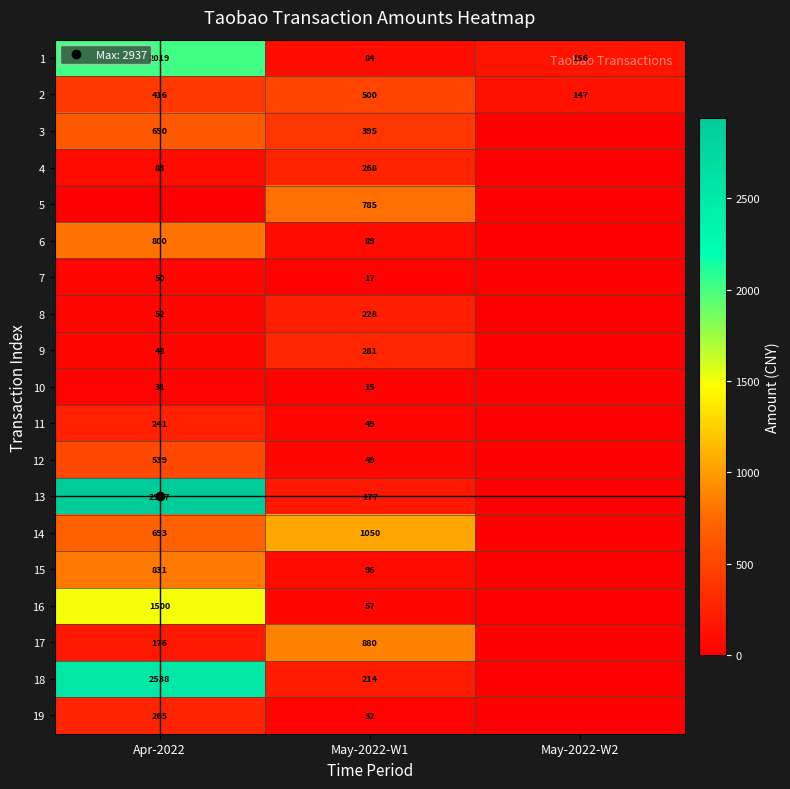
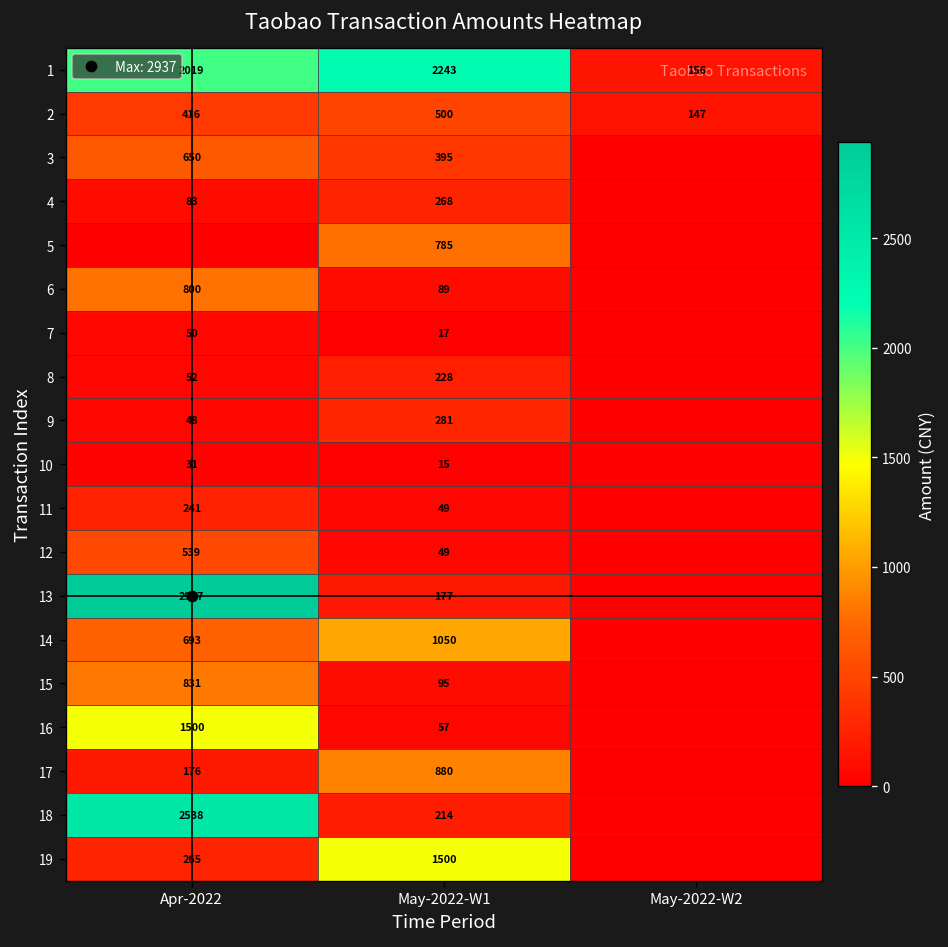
1, May-2022-W1: 84 -> 2243
19, May-2022-W1: 32 -> 1500
